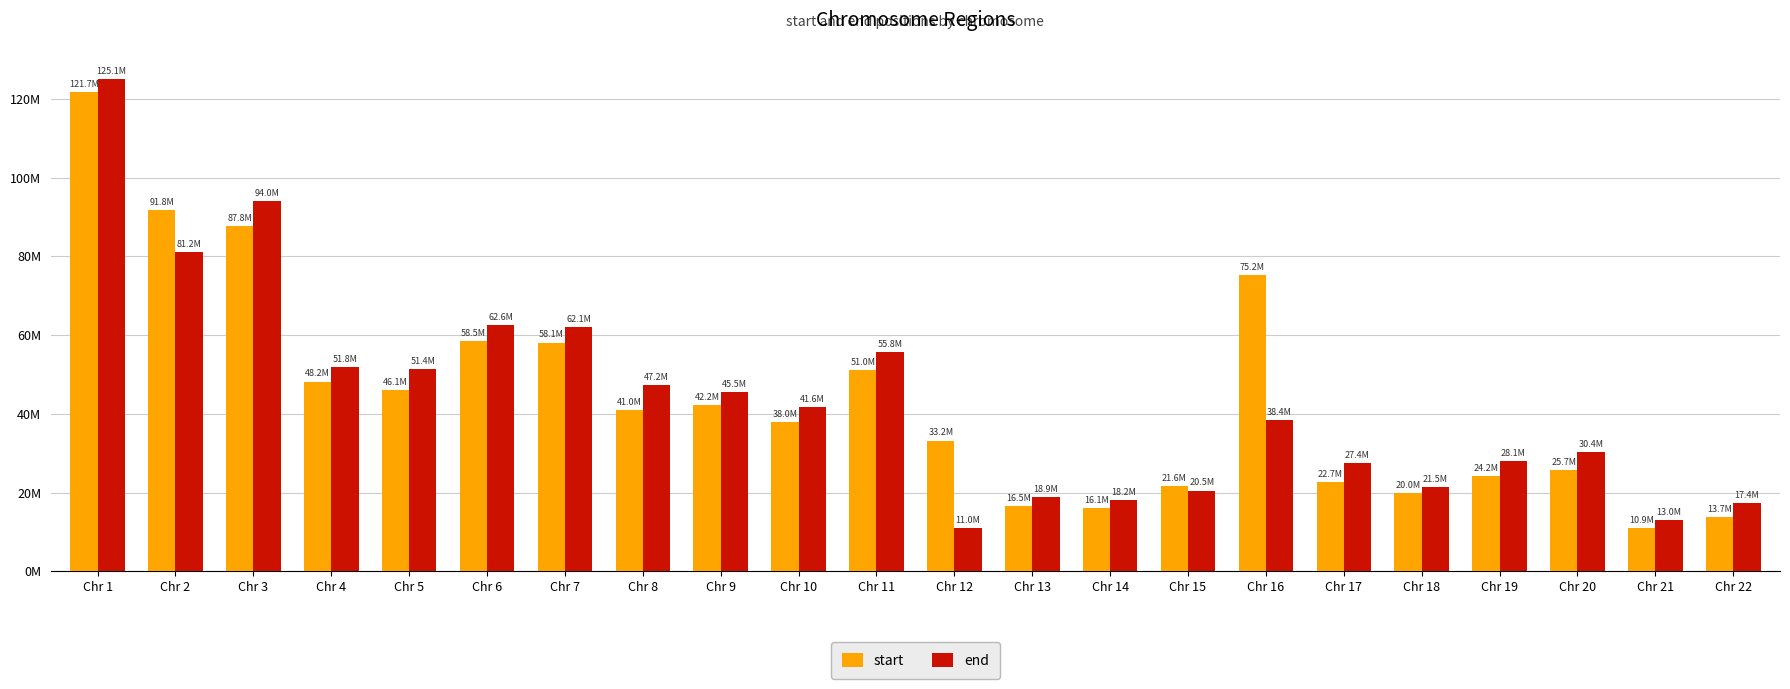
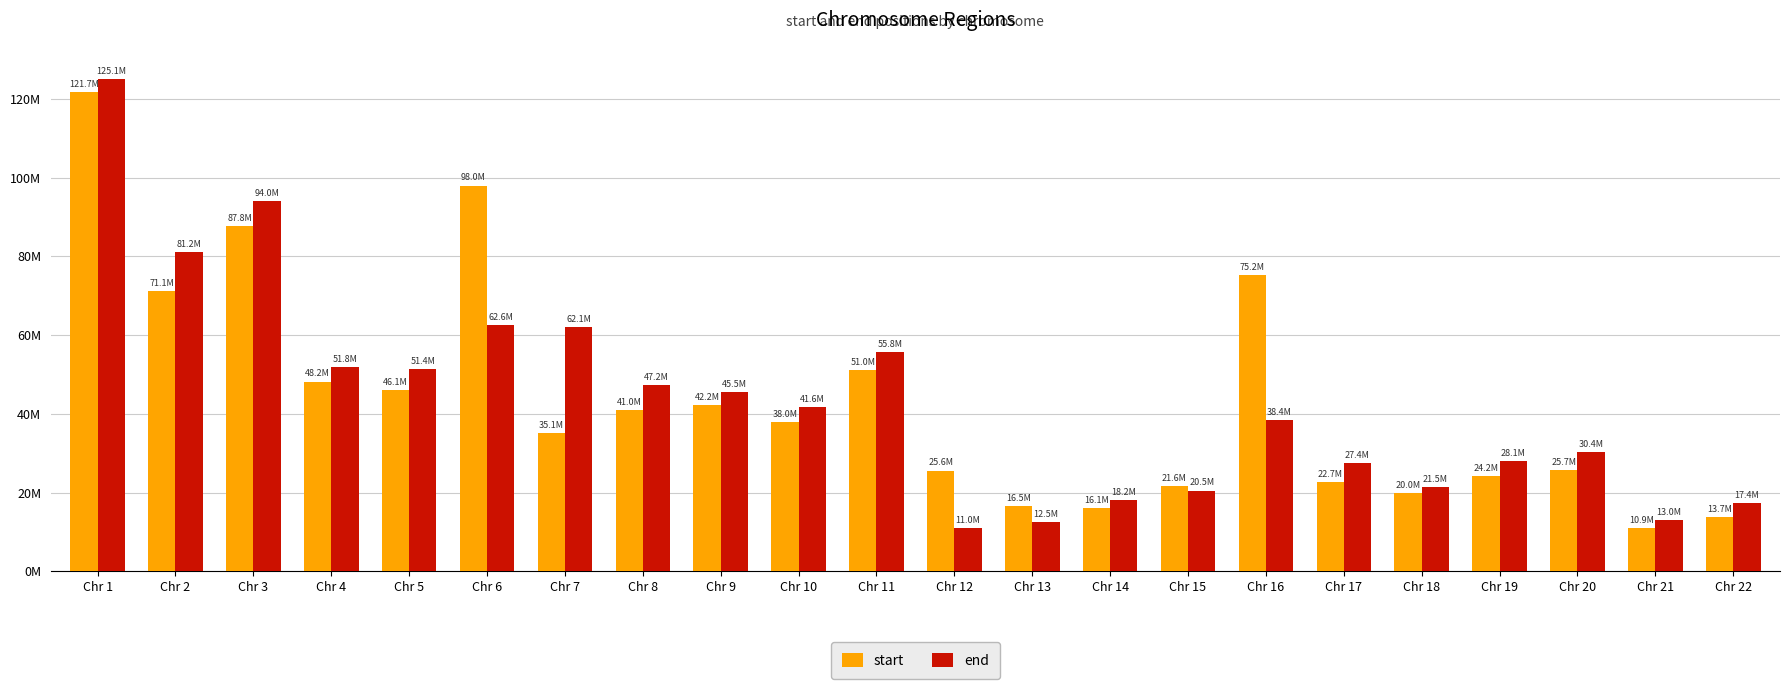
start, Chr 2: 91.8M -> 71.1M
start, Chr 6: 58.5M -> 98.0M
start, Chr 7: 58.1M -> 35.1M
start, Chr 12: 33.2M -> 25.6M
end, Chr 13: 18.9M -> 12.5M
